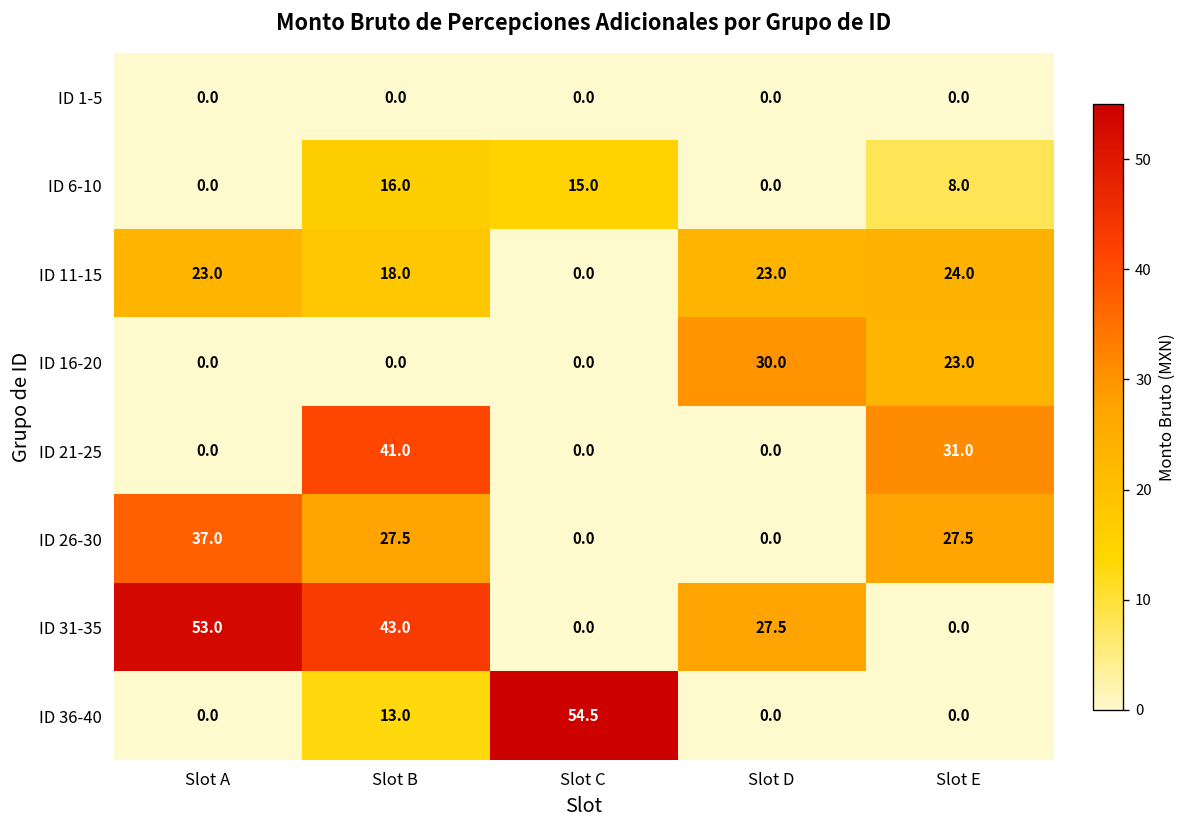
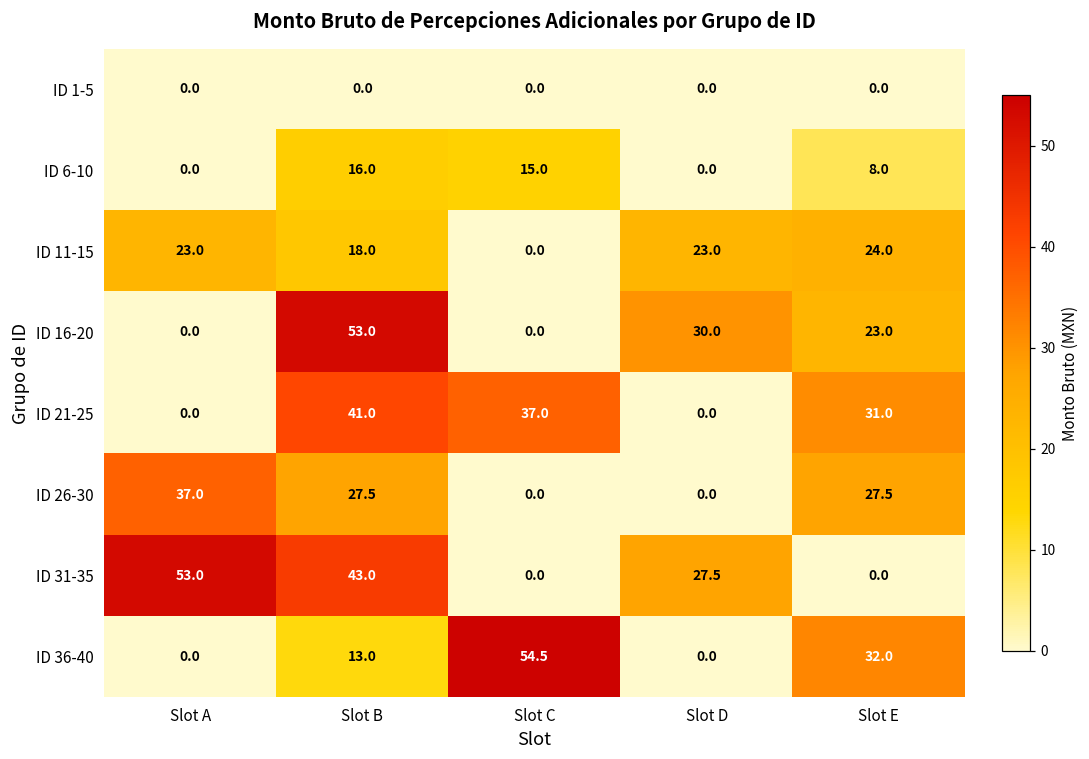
ID 16-20, Slot B: 0.0 -> 53.0
ID 21-25, Slot C: 0.0 -> 37.0
ID 36-40, Slot E: 0.0 -> 32.0
